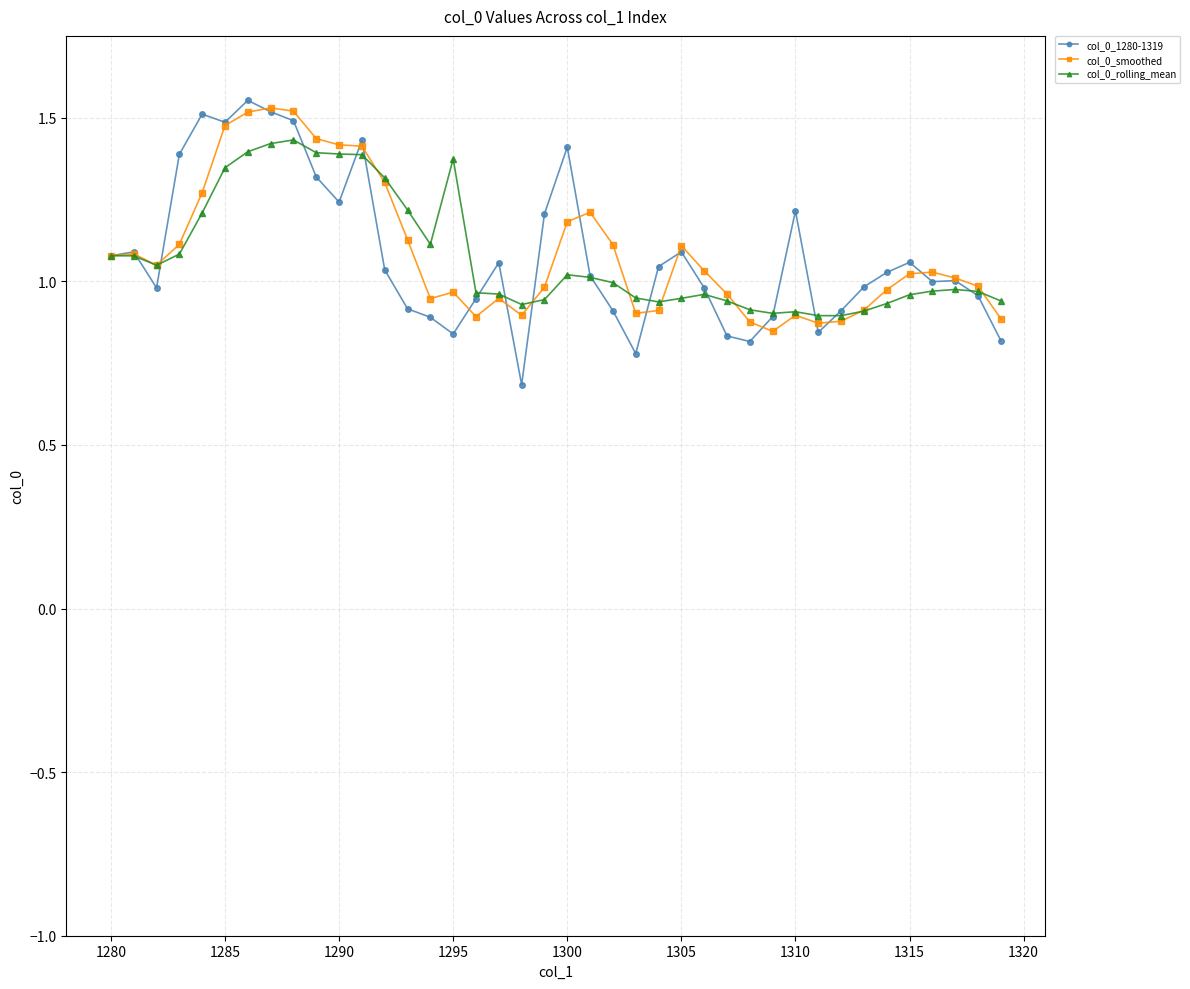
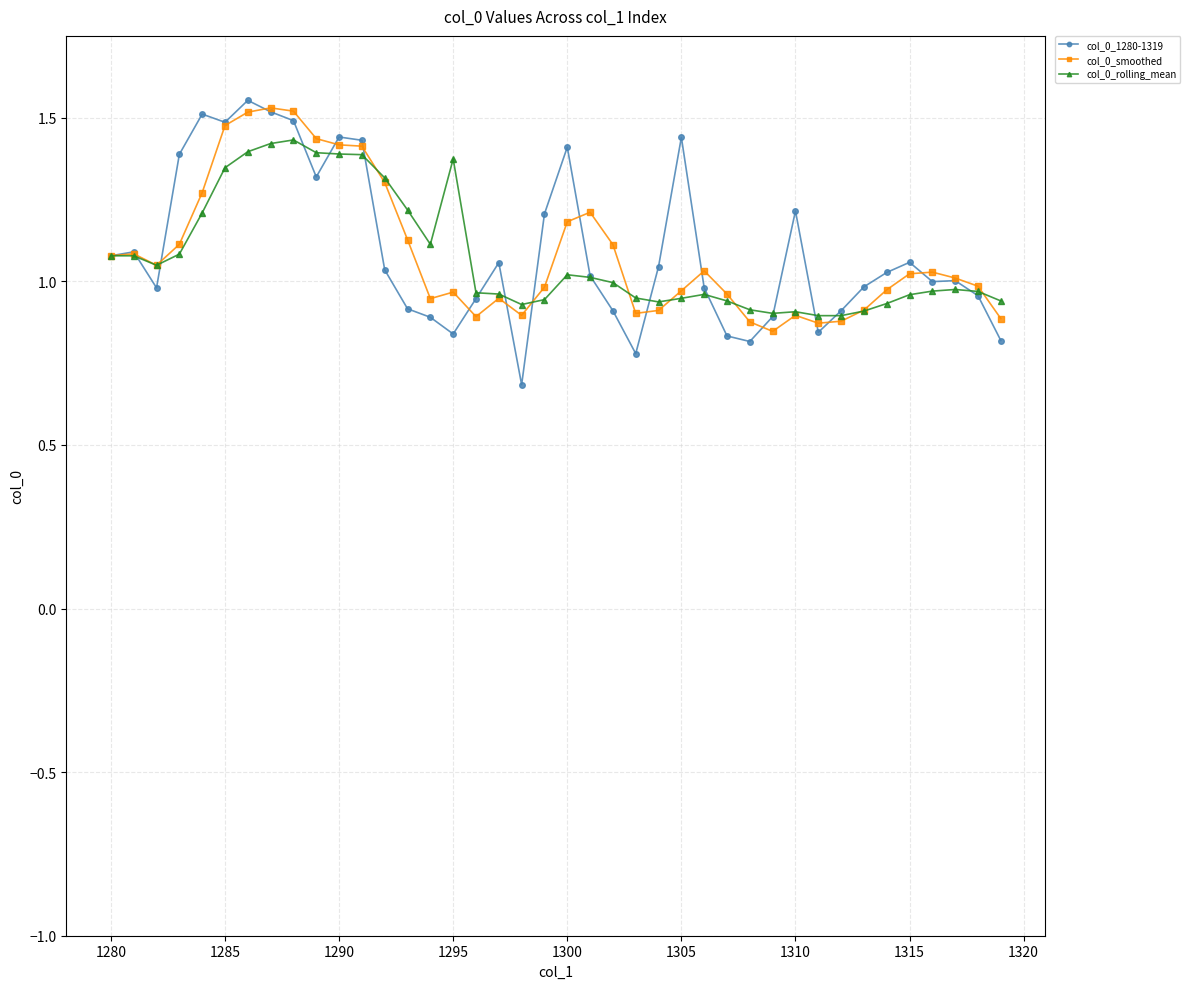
col_0_1280-1319, 1290: 1.24 -> 1.44
col_0_1280-1319, 1305: 1.09 -> 1.44
col_0_smoothed, 1305: 1.11 -> 0.97
